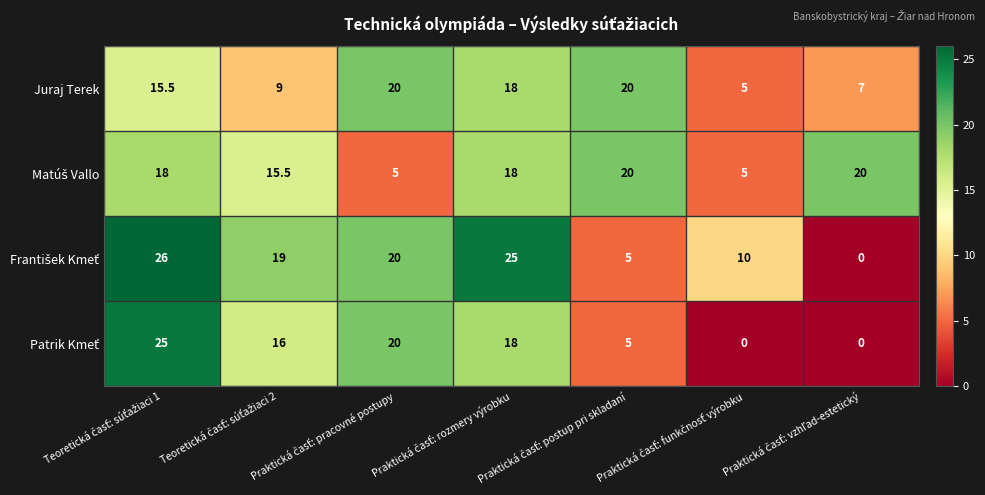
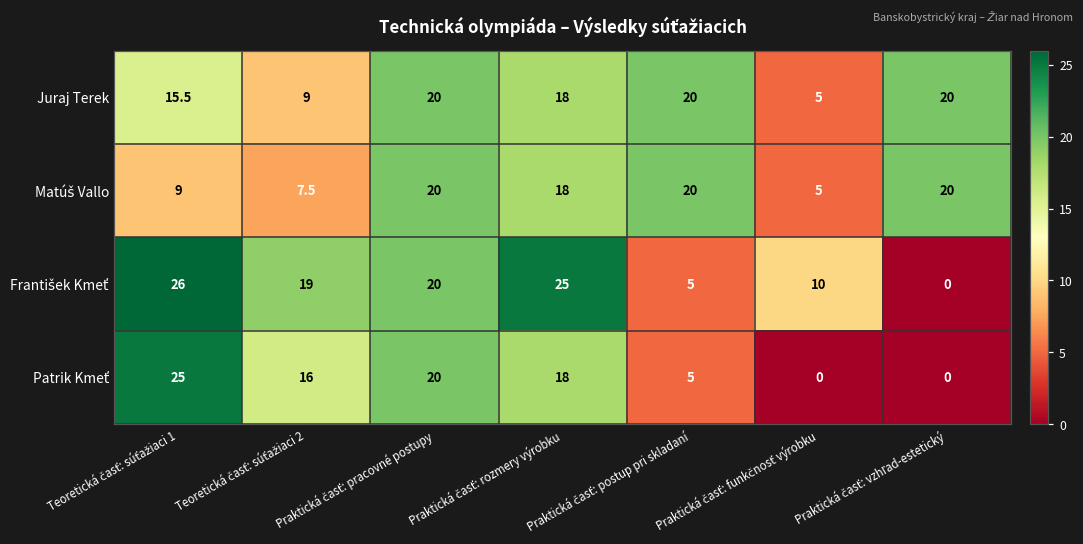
Juraj Terek, Praktická časť: vzhľad-estetický: 7 -> 20
Matúš Vallo, Teoretická časť: súťažiaci 1: 18 -> 9
Matúš Vallo, Teoretická časť: súťažiaci 2: 15.5 -> 7.5
Matúš Vallo, Praktická časť: pracovné postupy: 5 -> 20
